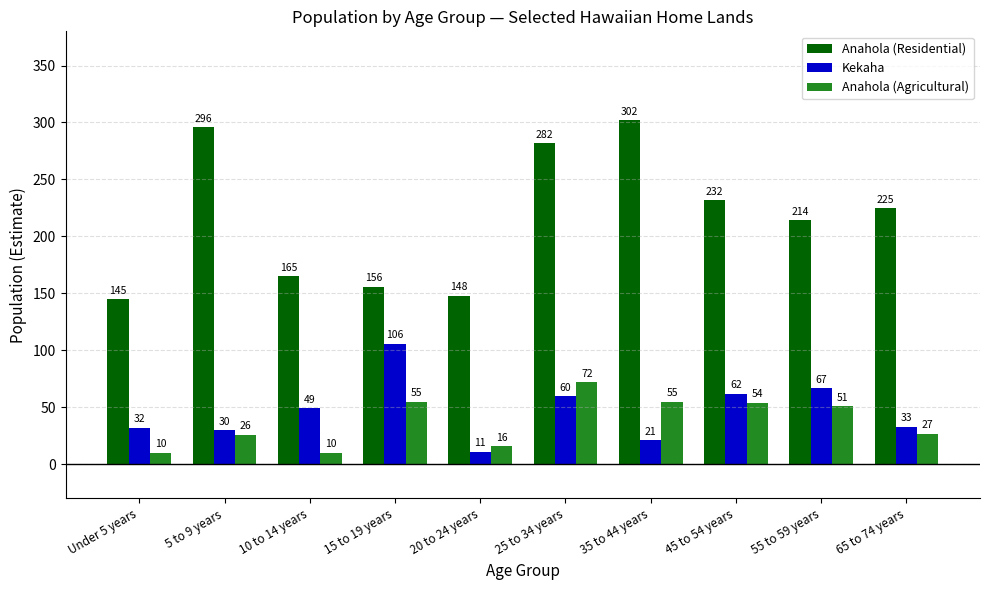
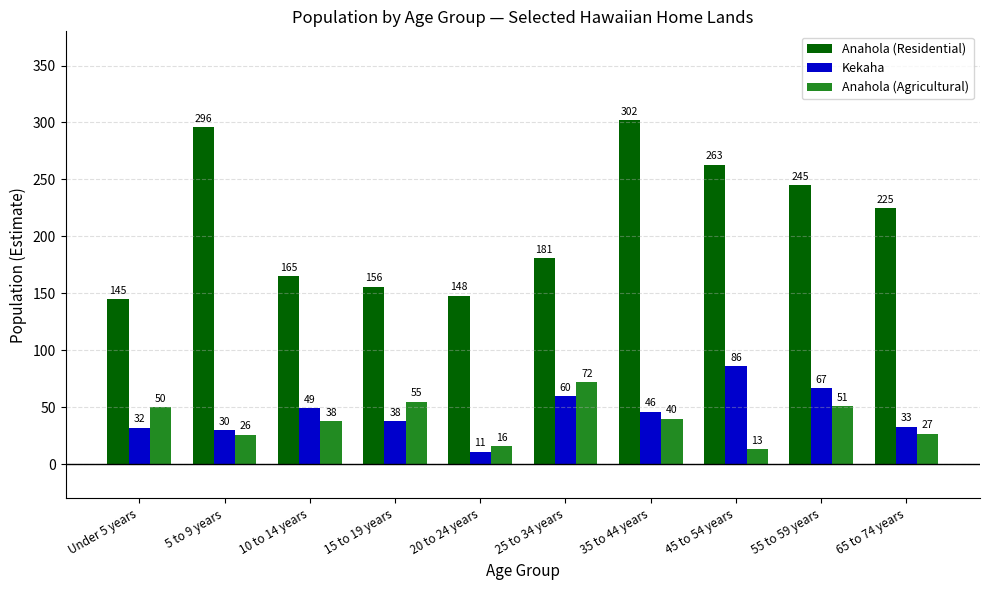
Anahola (Agricultural), Under 5 years: 10 -> 50
Anahola (Agricultural), 10 to 14 years: 10 -> 38
Kekaha, 15 to 19 years: 106 -> 38
Anahola (Residential), 25 to 34 years: 282 -> 181
Kekaha, 35 to 44 years: 21 -> 46
Anahola (Agricultural), 35 to 44 years: 55 -> 40
Anahola (Residential), 45 to 54 years: 232 -> 263
Kekaha, 45 to 54 years: 62 -> 86
Anahola (Agricultural), 45 to 54 years: 54 -> 13
Anahola (Residential), 55 to 59 years: 214 -> 245
